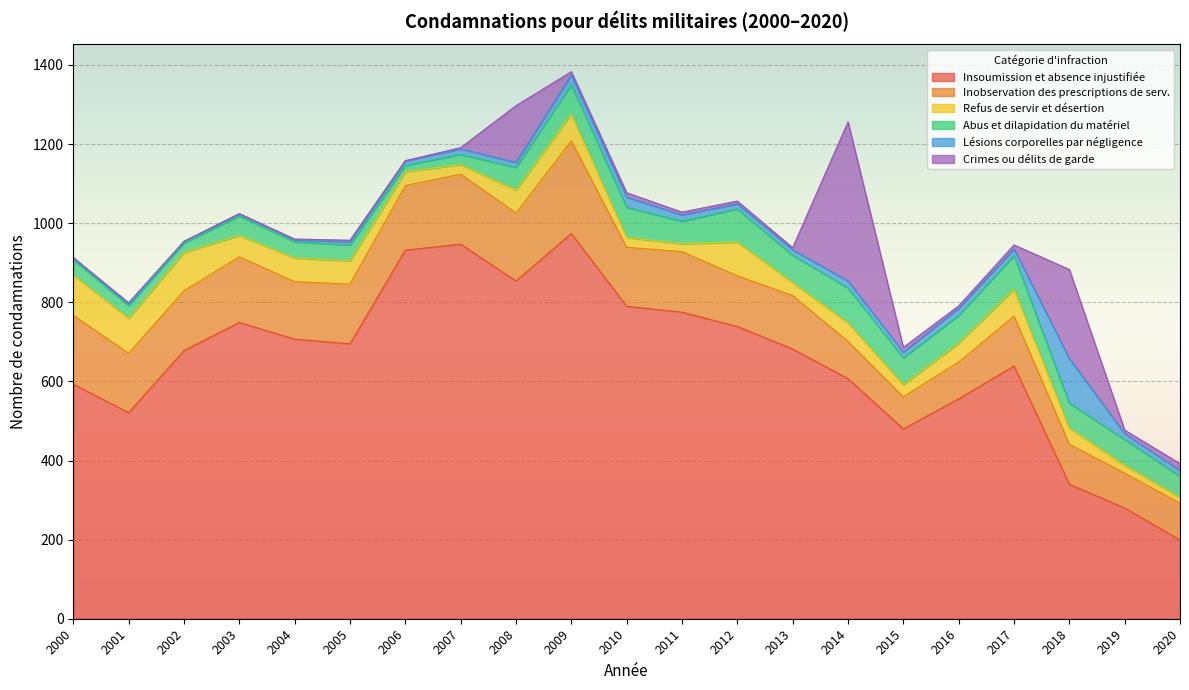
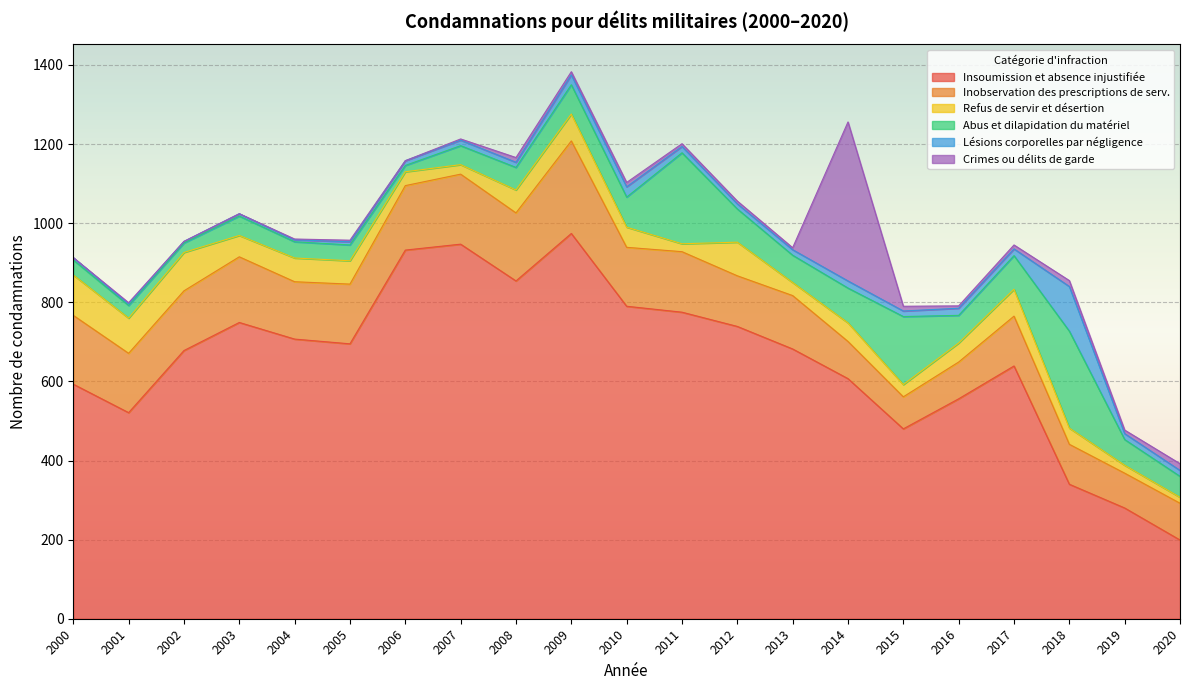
Abus et dilapidation du matériel, 2007: 30 -> 50
Crimes ou délits de garde, 2008: 140 -> 10
Refus de servir et désertion, 2010: 30 -> 50
Abus et dilapidation du matériel, 2011: 60 -> 230
Abus et dilapidation du matériel, 2015: 70 -> 170
Abus et dilapidation du matériel, 2018: 60 -> 250
Crimes ou délits de garde, 2018: 230 -> 20
